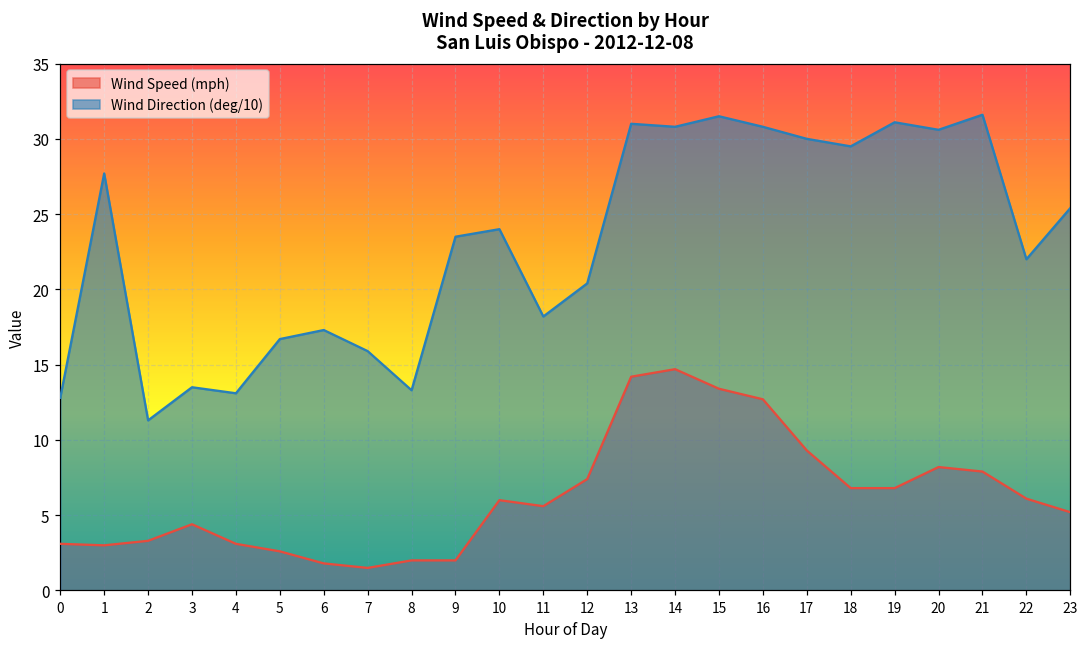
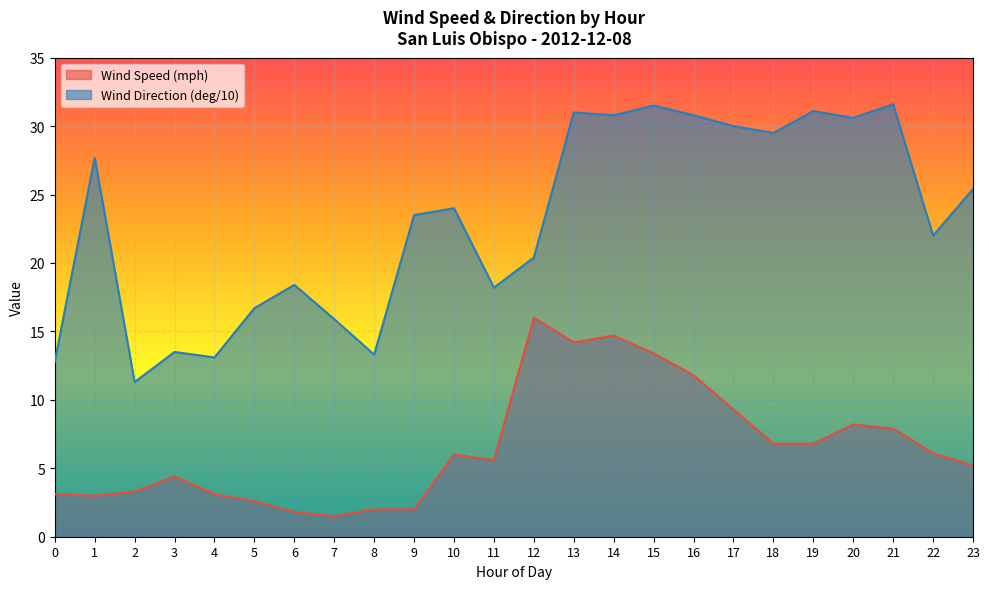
Wind Direction (deg/10), 6: 17.3 -> 18.4
Wind Speed (mph), 12: 7.4 -> 16.0
Wind Speed (mph), 16: 12.7 -> 11.8
